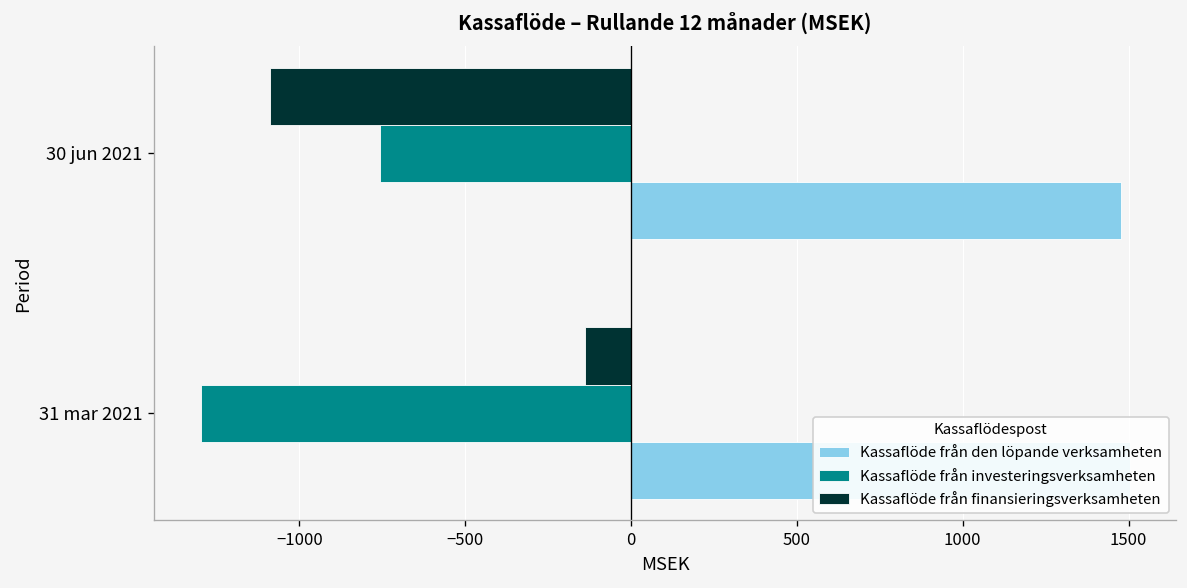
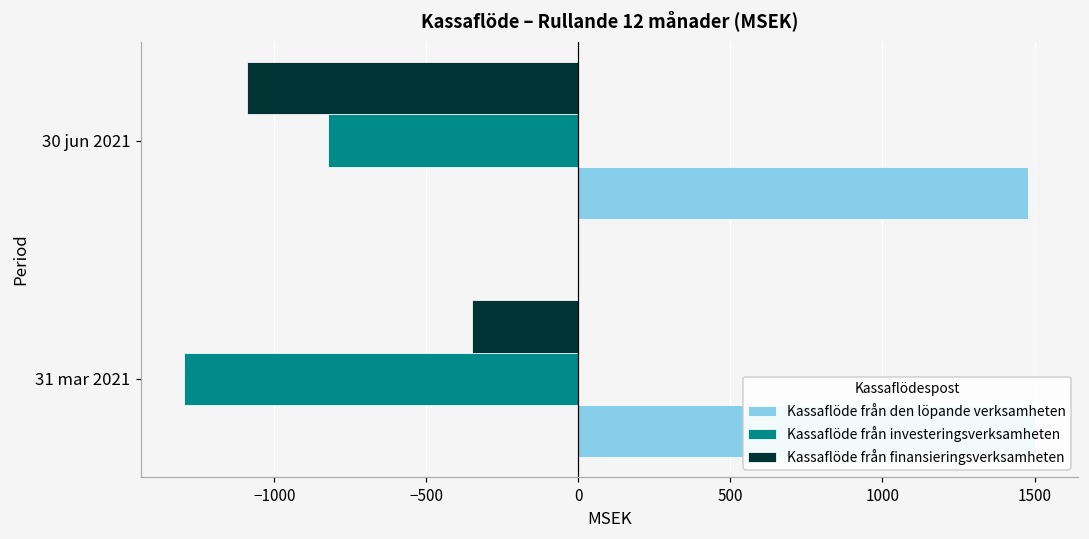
Kassaflöde från investeringsverksamheten, 30 jun 2021: -760 -> -830
Kassaflöde från finansieringsverksamheten, 31 mar 2021: -140 -> -350
